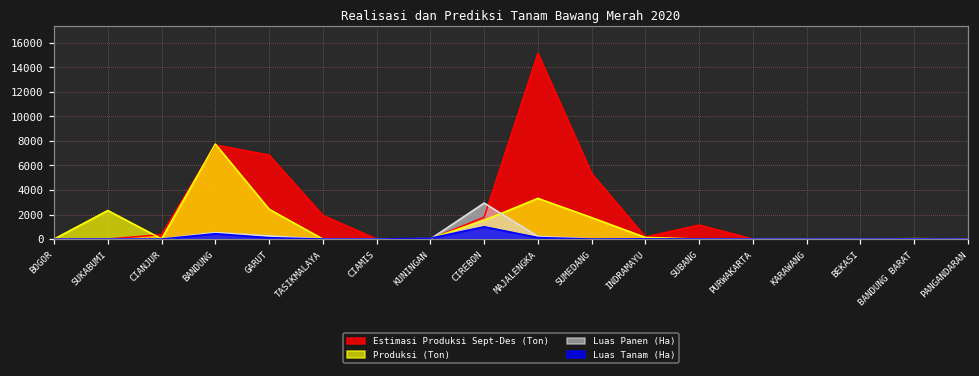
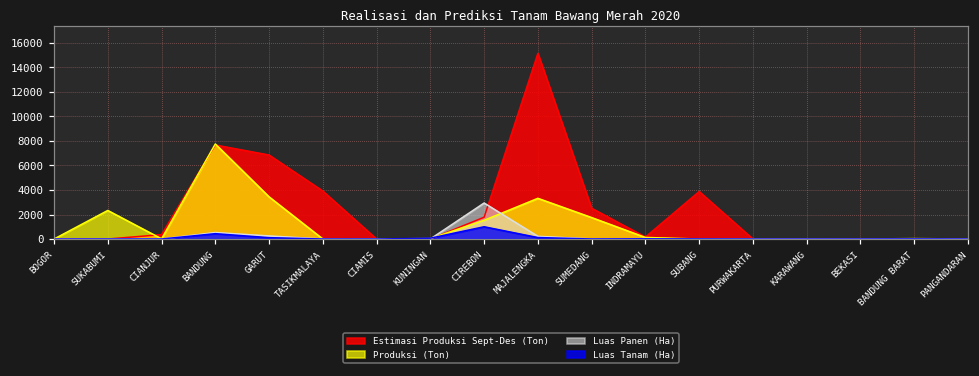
Produksi (Ton), GARUT: 2400 -> 3400
Estimasi Produksi Sept-Des (Ton), TASIKMALAYA: 1900 -> 3900
Estimasi Produksi Sept-Des (Ton), SUMEDANG: 5300 -> 2500
Estimasi Produksi Sept-Des (Ton), SUBANG: 1100 -> 3900
